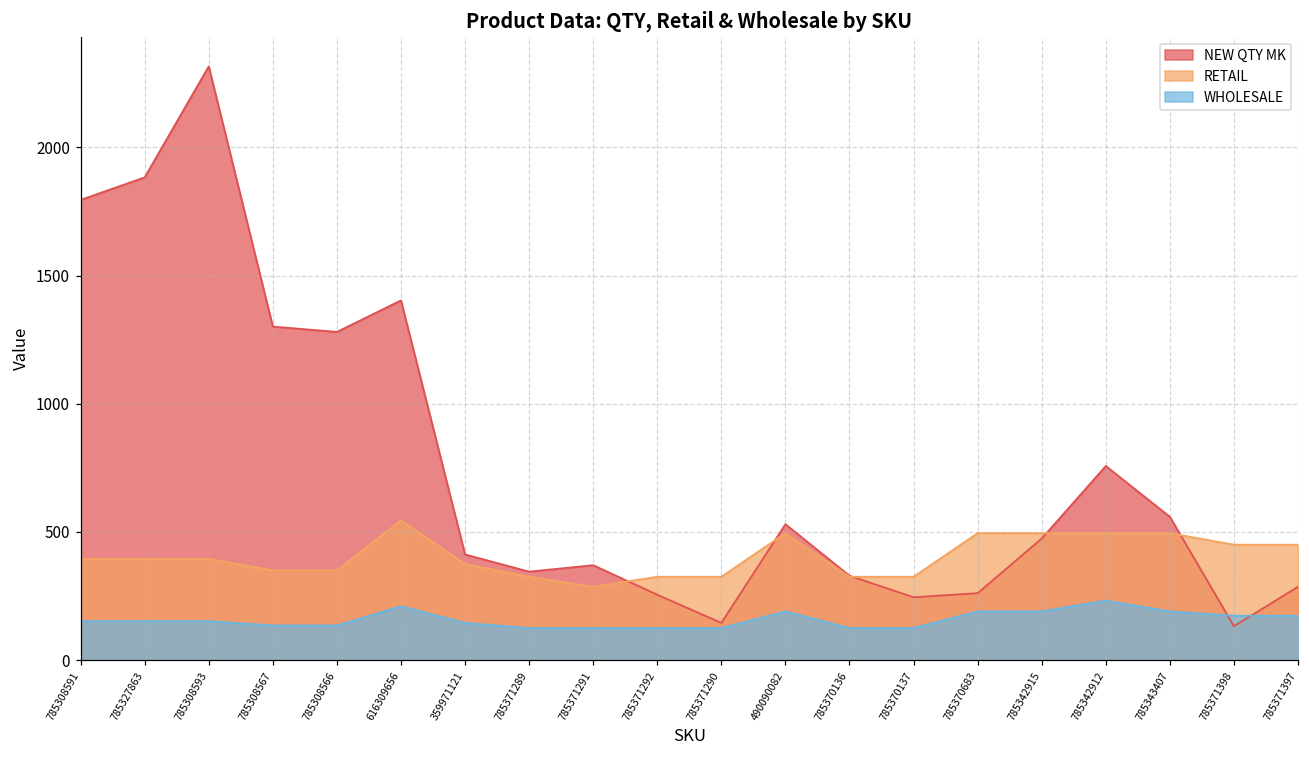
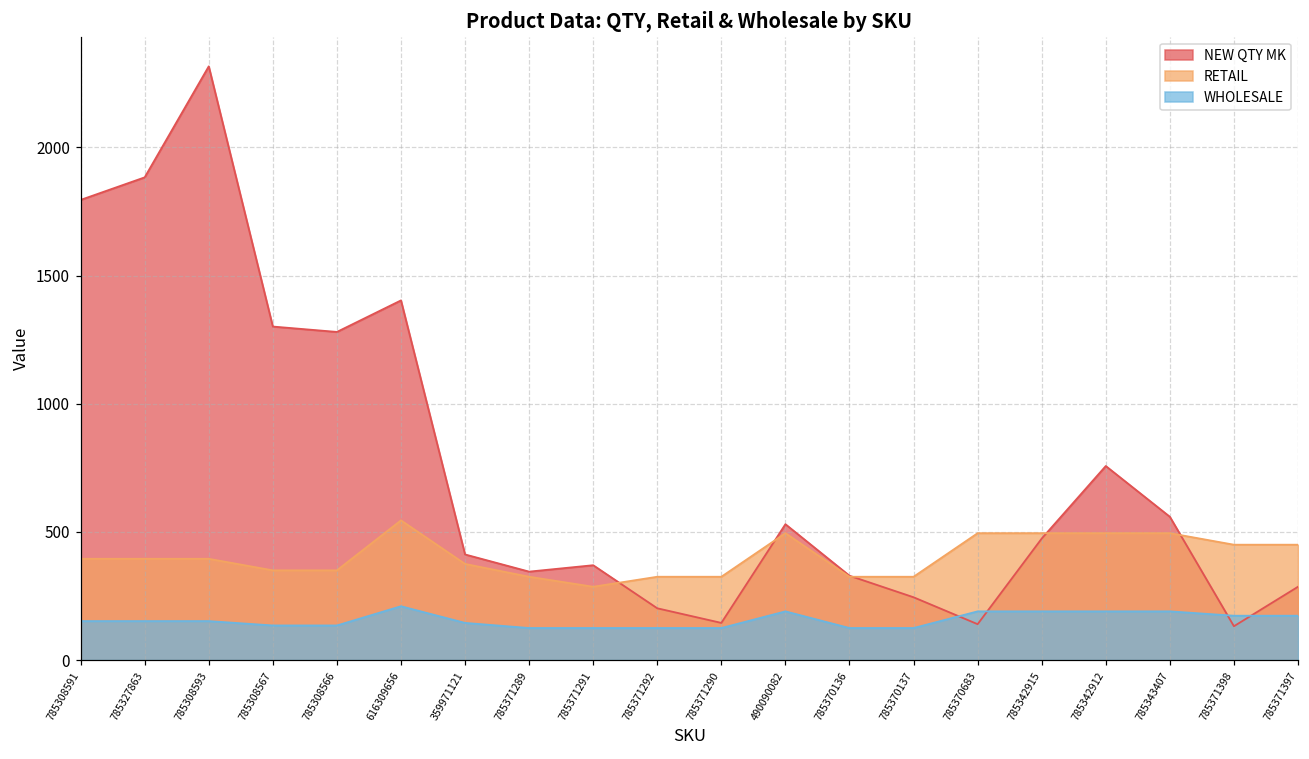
NEW QTY MK, 785371292: 260 -> 200
NEW QTY MK, 785370683: 260 -> 140
WHOLESALE, 785342912: 230 -> 190
